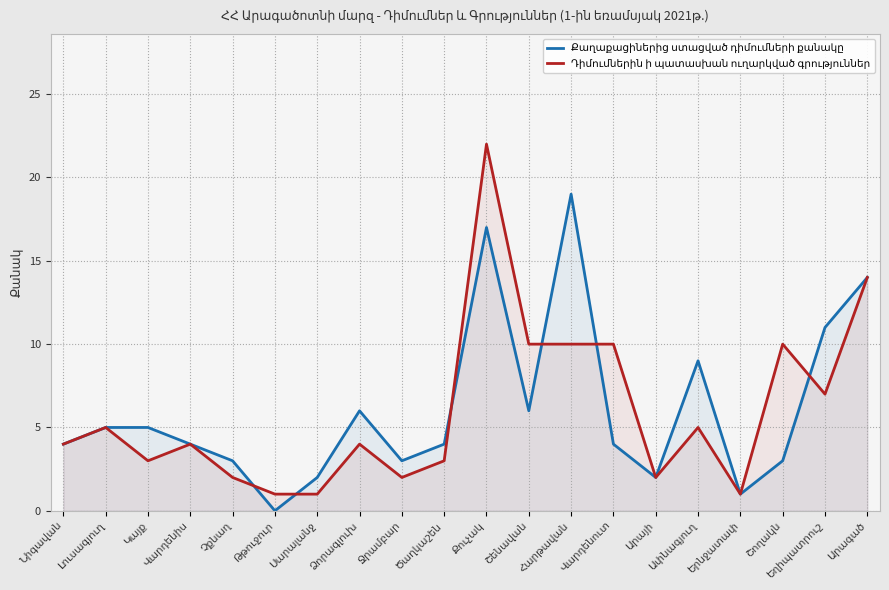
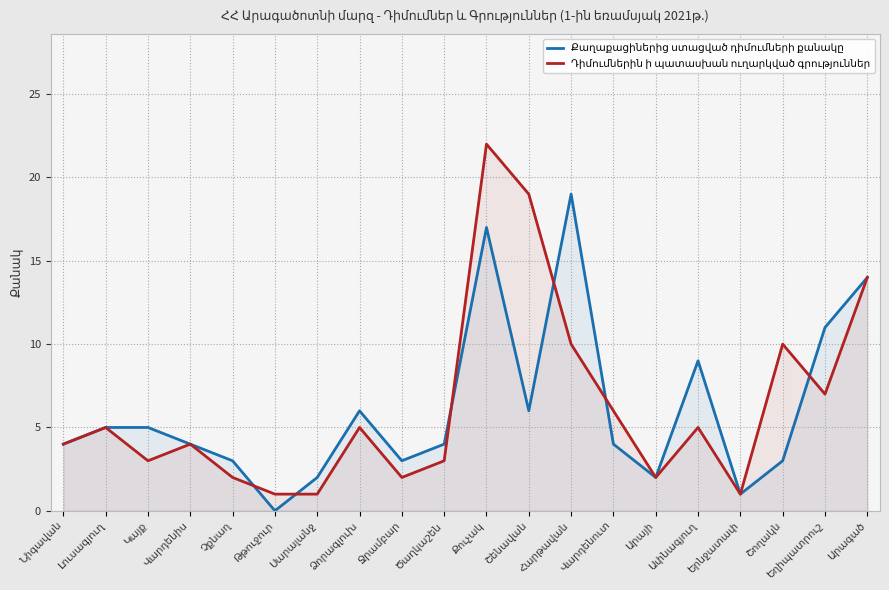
Դիմումներին ի պատասխան ուղարկված գրություններ, Ձորագլուխ: 4 -> 5
Դիմումներին ի պատասխան ուղարկված գրություններ, Շենավան: 10 -> 19
Դիմումներին ի պատասխան ուղարկված գրություններ, Վարդենուտ: 10 -> 6
